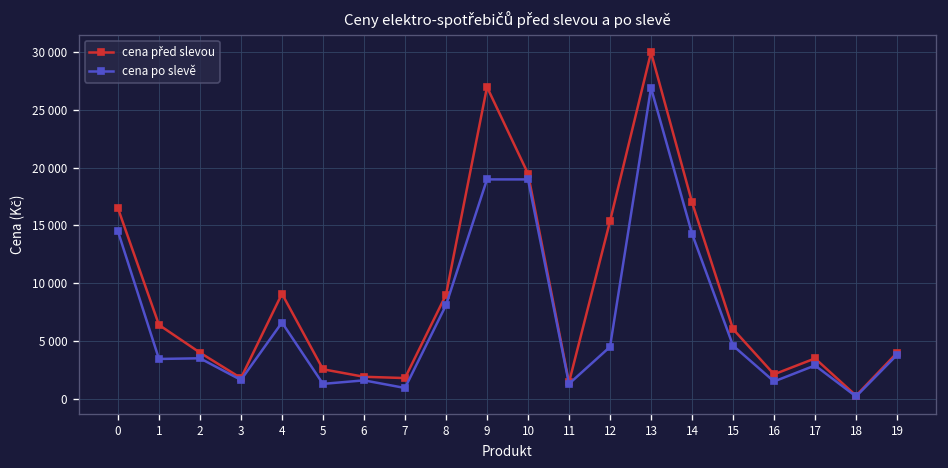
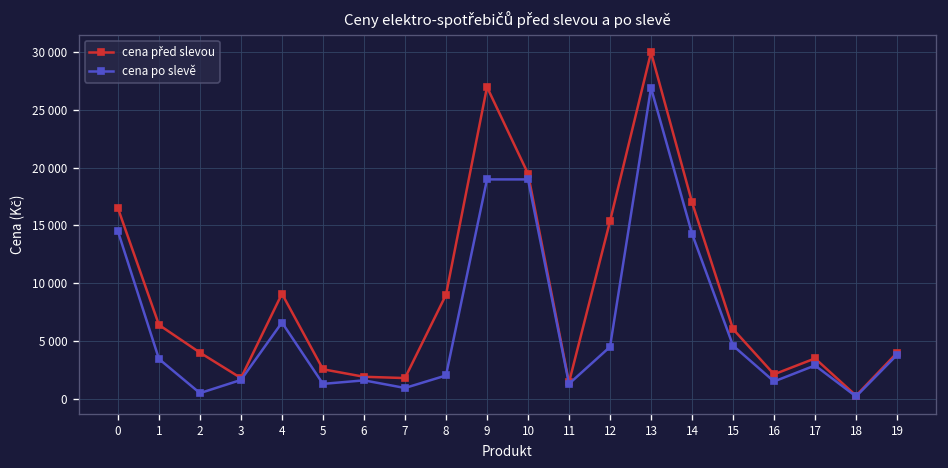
cena po slevě, 2: 3000 -> 0
cena po slevě, 8: 8000 -> 2000
